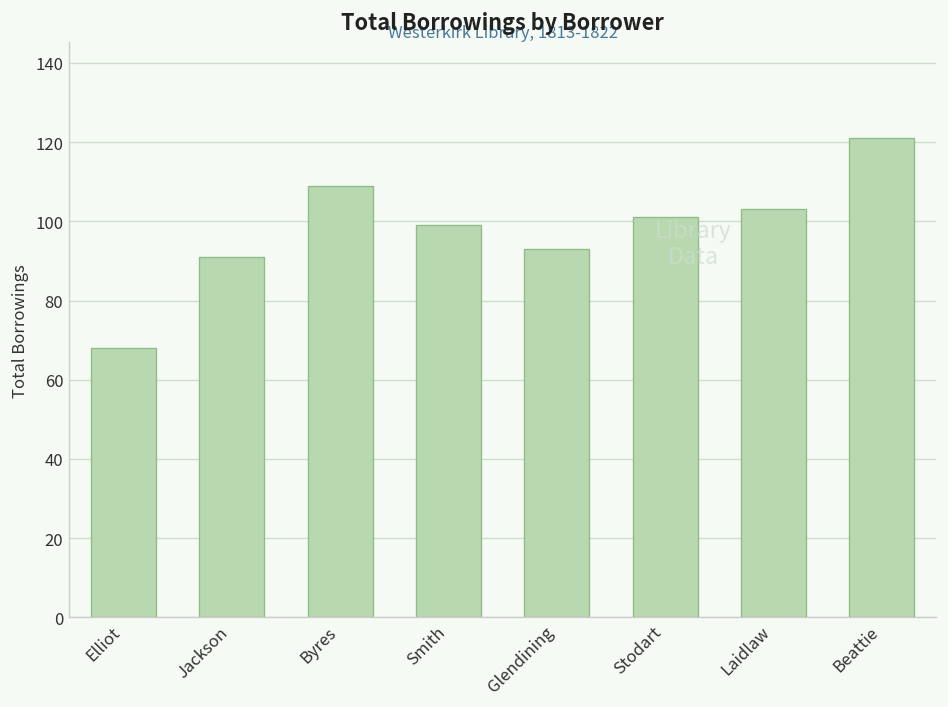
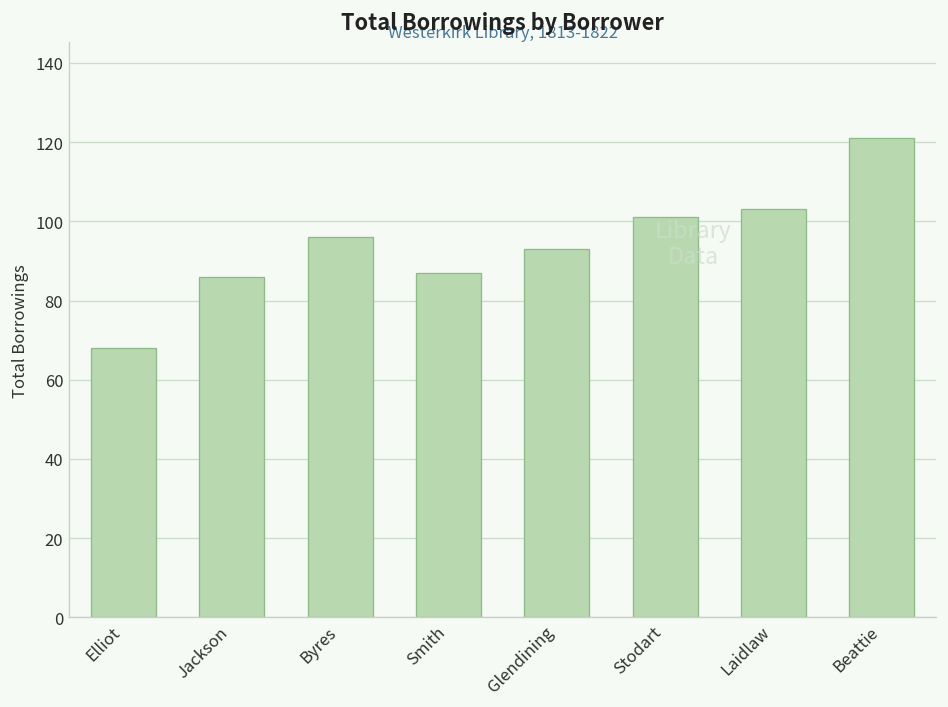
Jackson: 91 -> 86
Byres: 109 -> 96
Smith: 99 -> 87
